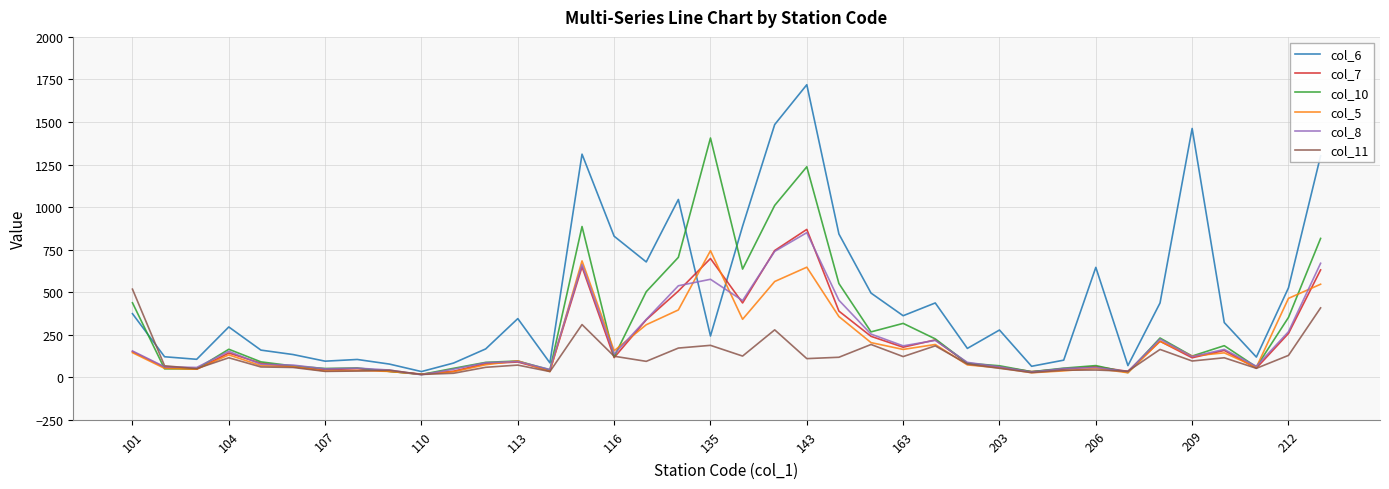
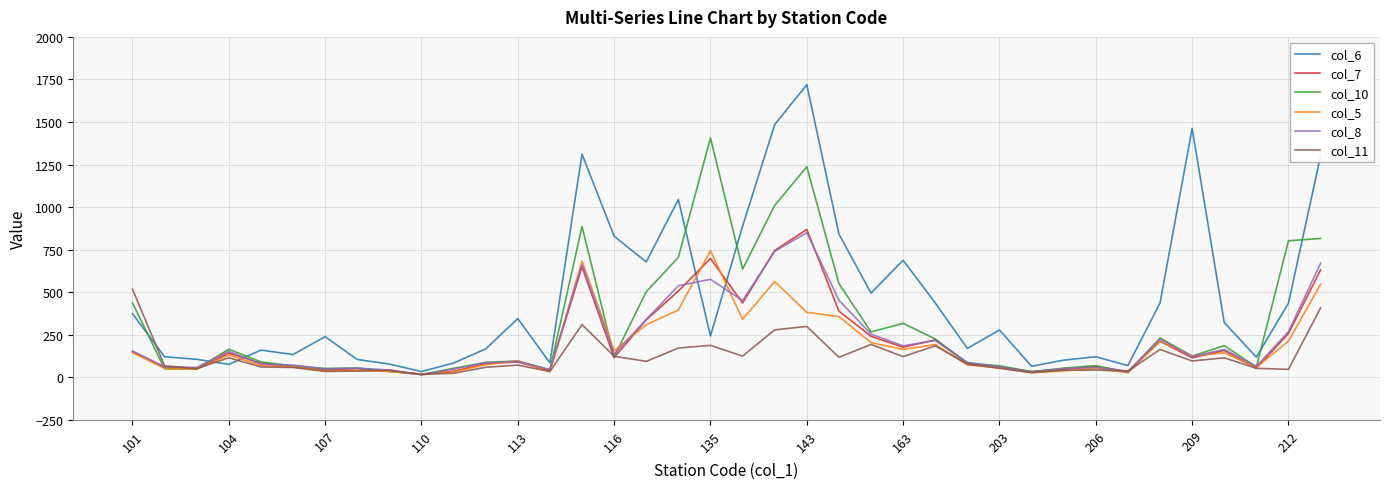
col_6, 104: 300 -> 80
col_6, 107: 100 -> 240
col_5, 143: 650 -> 380
col_11, 143: 110 -> 300
col_6, 163: 360 -> 690
col_6, 206: 650 -> 120
col_6, 212: 530 -> 440
col_10, 212: 350 -> 800
col_5, 212: 460 -> 210
col_11, 212: 130 -> 50
